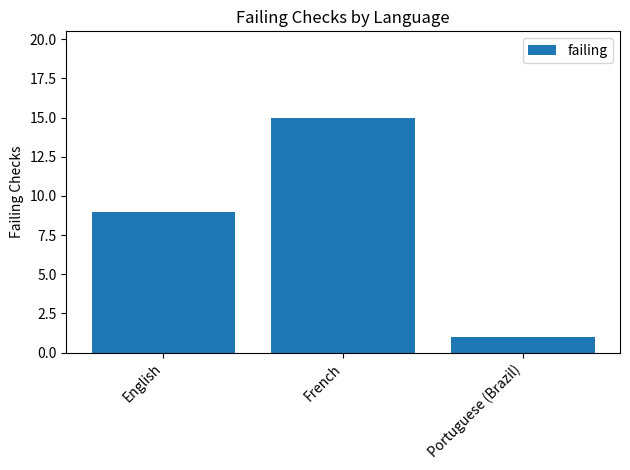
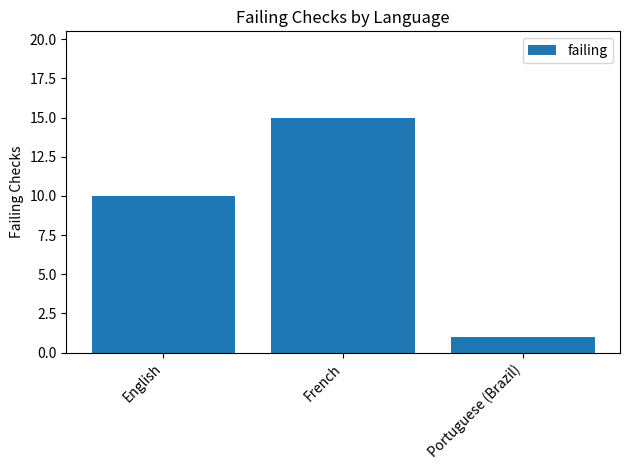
English: 9 -> 10
